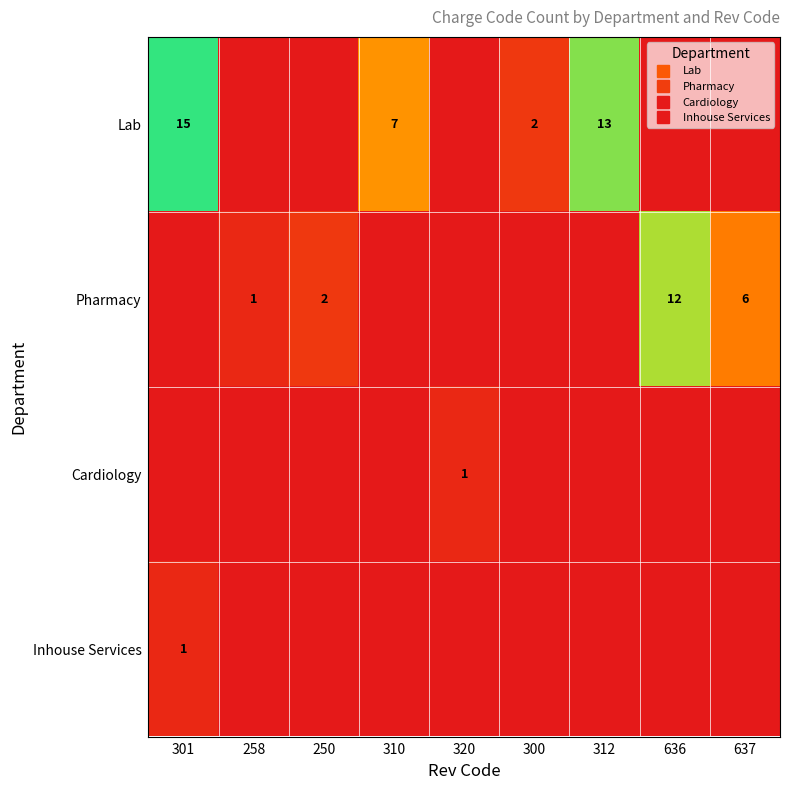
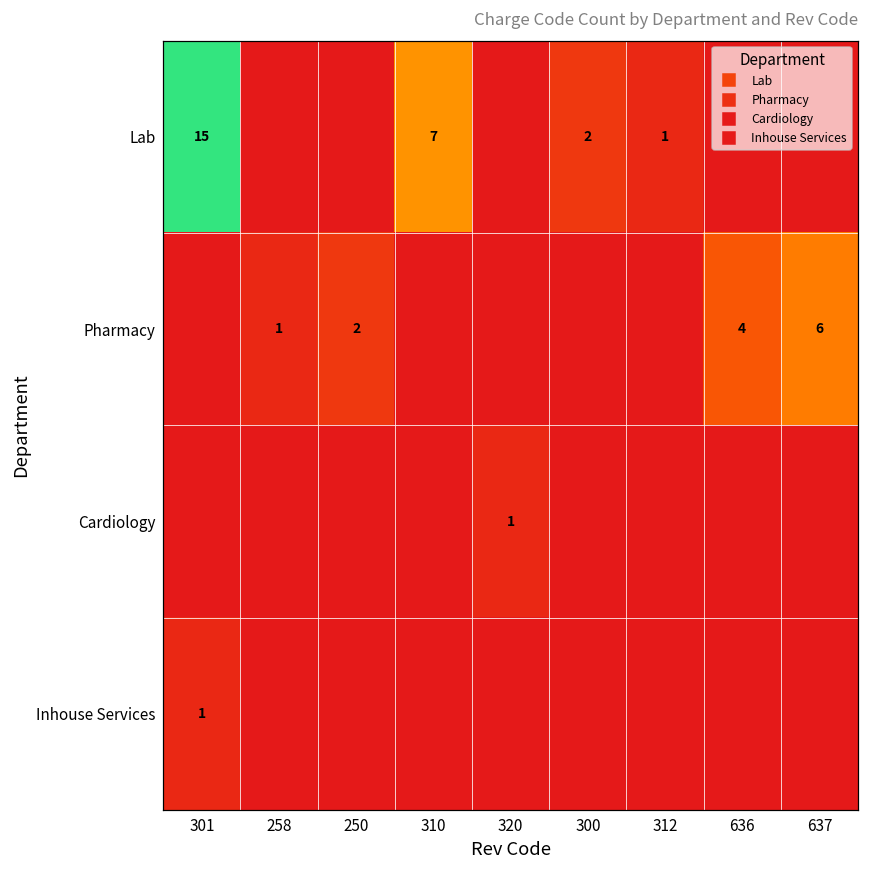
Lab, 312: 13 -> 1
Pharmacy, 636: 12 -> 4
